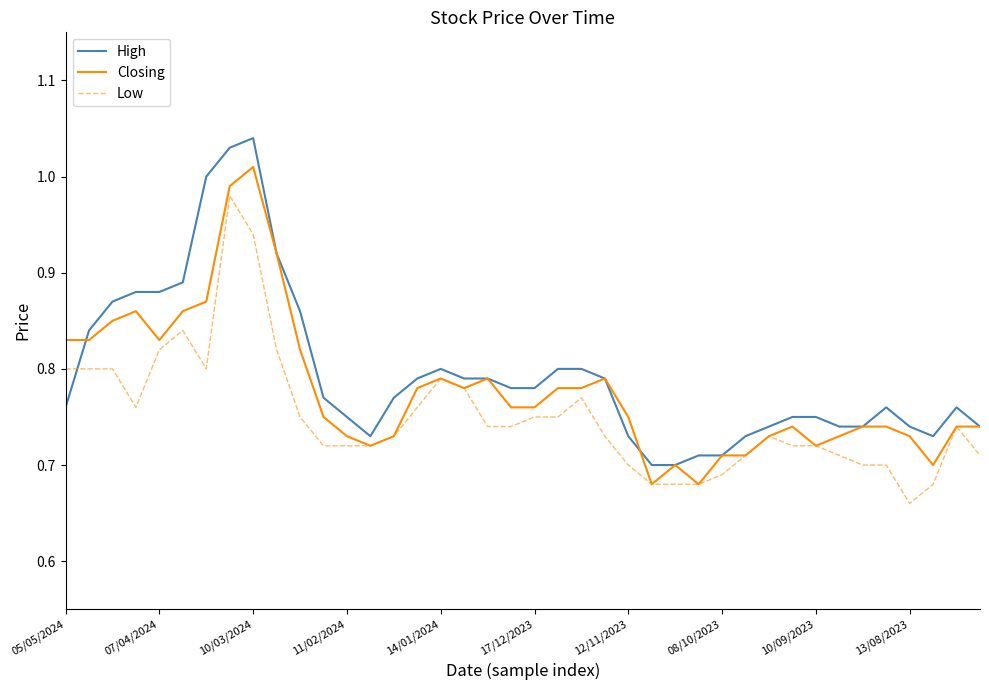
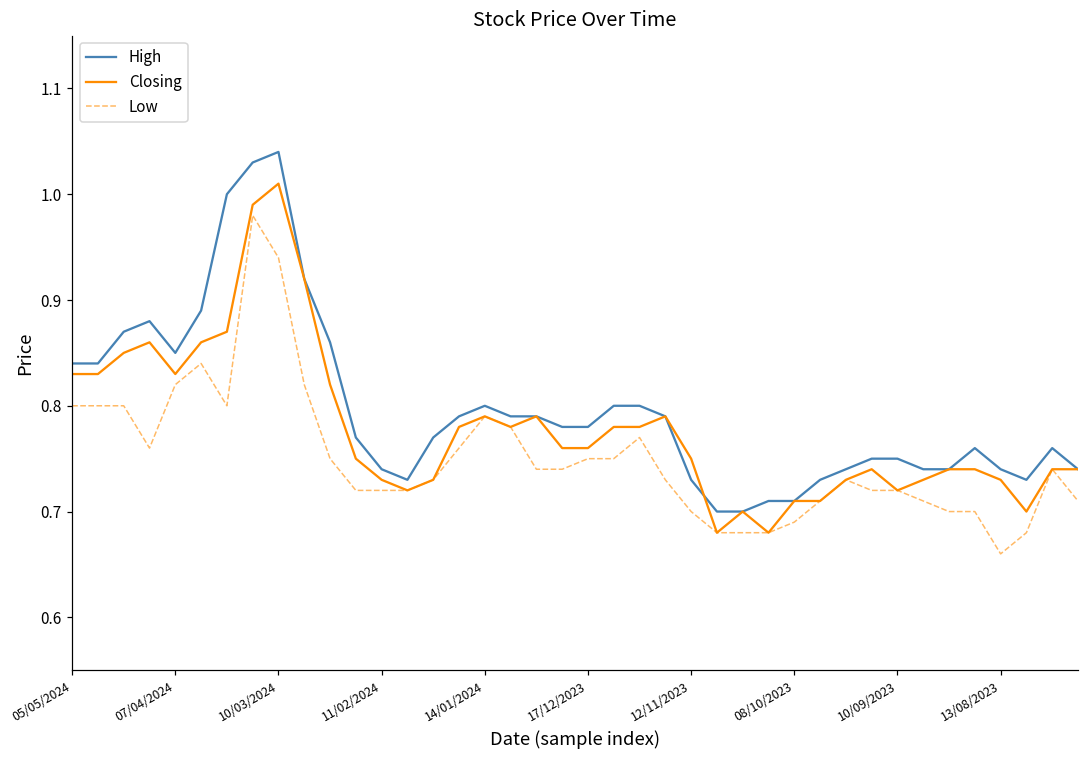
High, 05/05/2024: 0.76 -> 0.84
High, 07/04/2024: 0.88 -> 0.85
High, 11/02/2024: 0.75 -> 0.74
